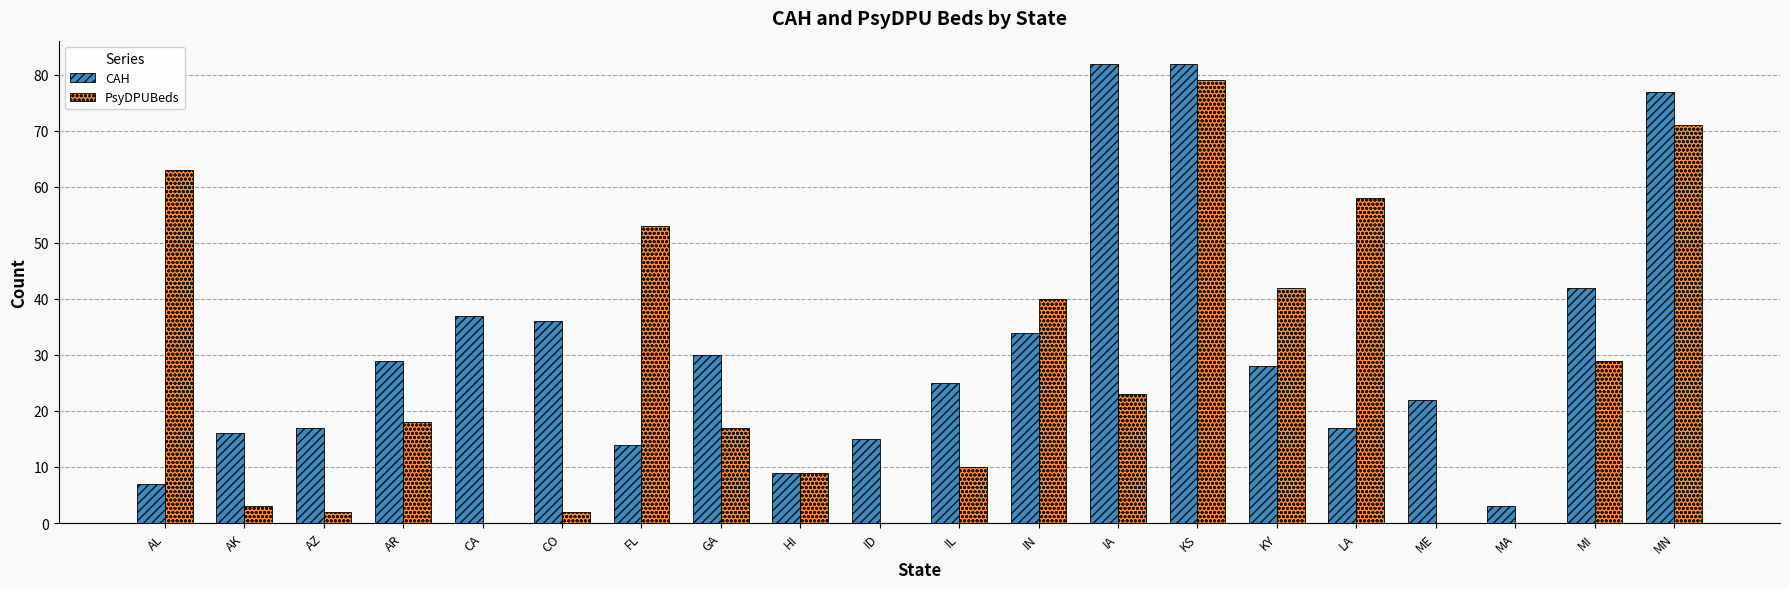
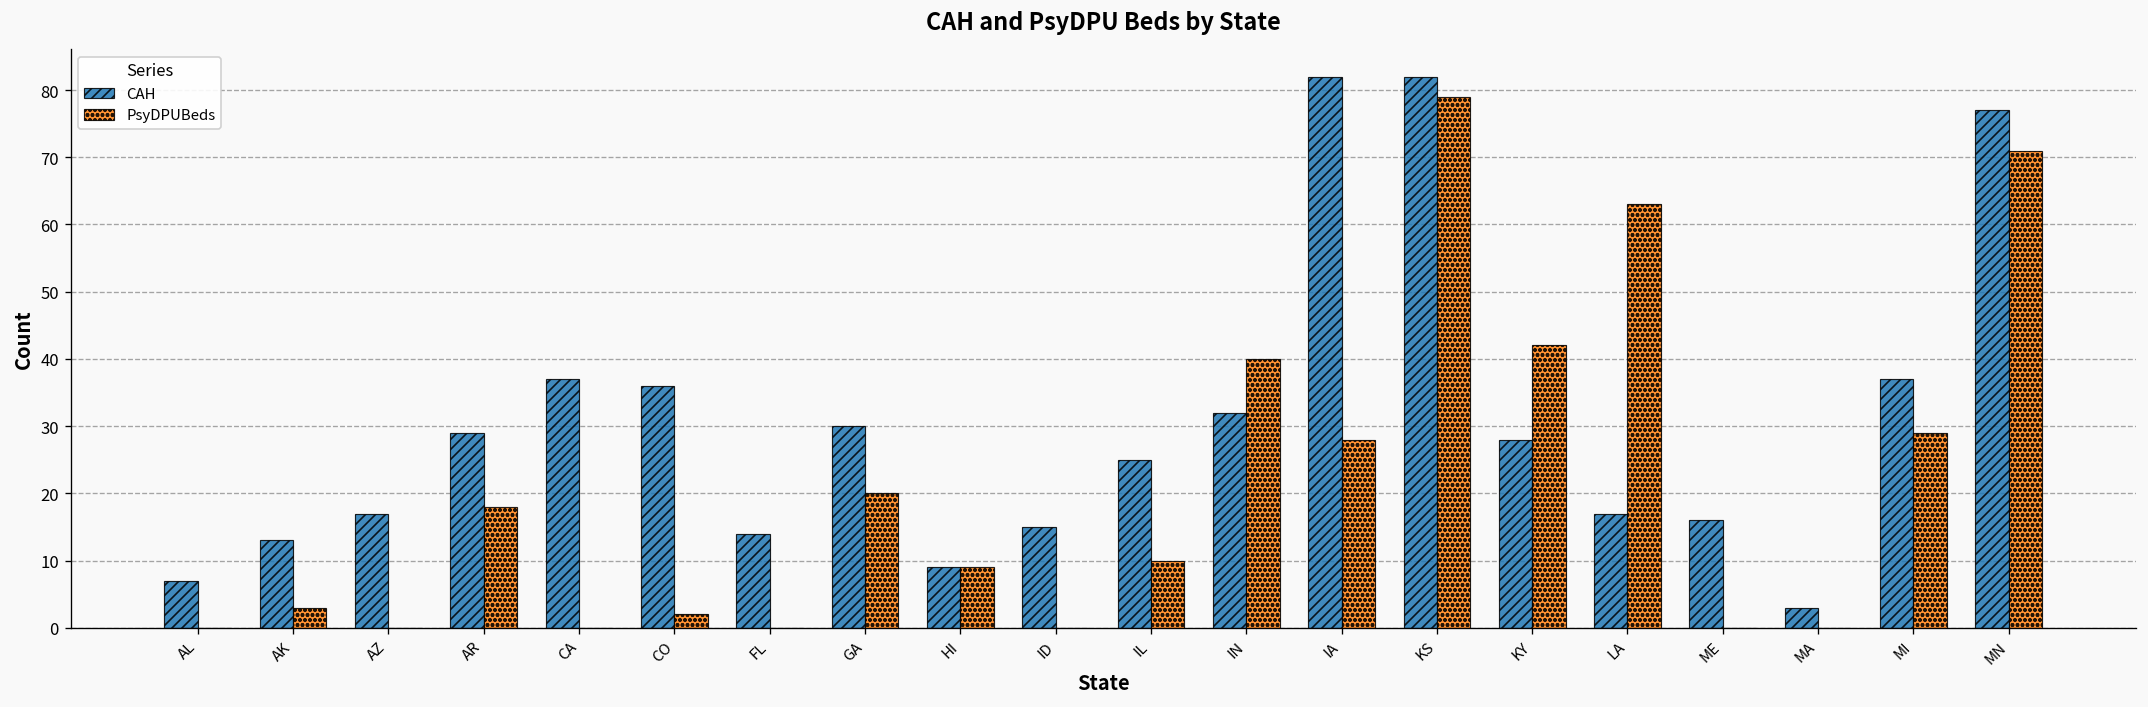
PsyDPUBeds, AL: 63 -> 0
CAH, AK: 16 -> 13
PsyDPUBeds, AZ: 2 -> 0
PsyDPUBeds, FL: 53 -> 0
PsyDPUBeds, GA: 17 -> 20
CAH, IN: 34 -> 32
PsyDPUBeds, IA: 23 -> 28
PsyDPUBeds, LA: 58 -> 63
CAH, ME: 22 -> 16
CAH, MI: 42 -> 37
